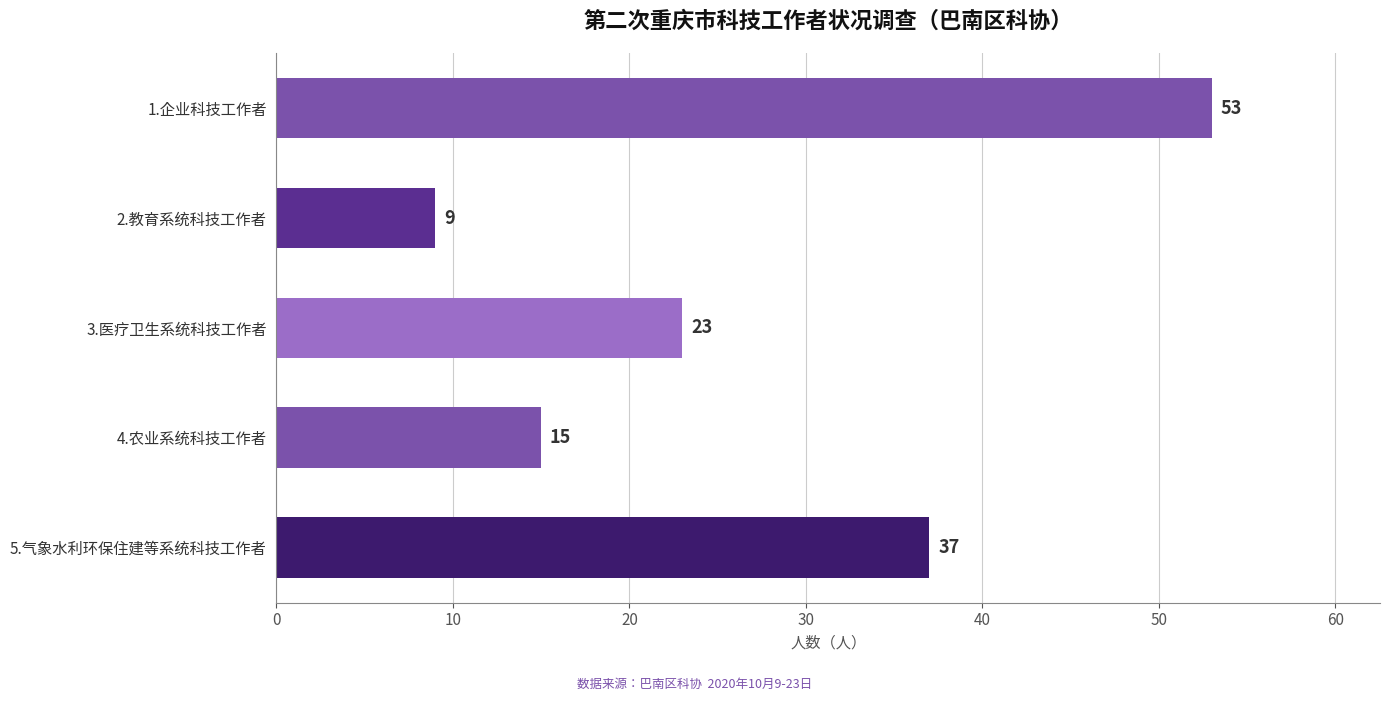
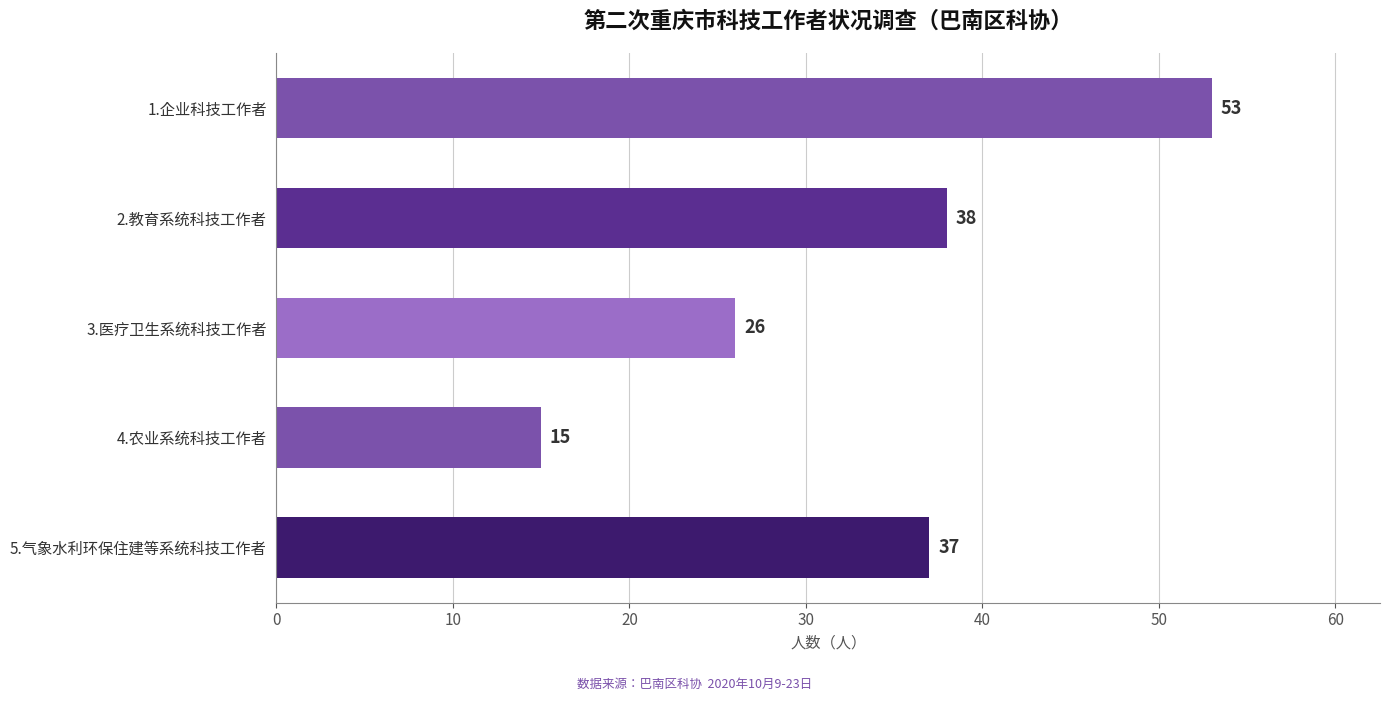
2.教育系统科技工作者: 9 -> 38
3.医疗卫生系统科技工作者: 23 -> 26
